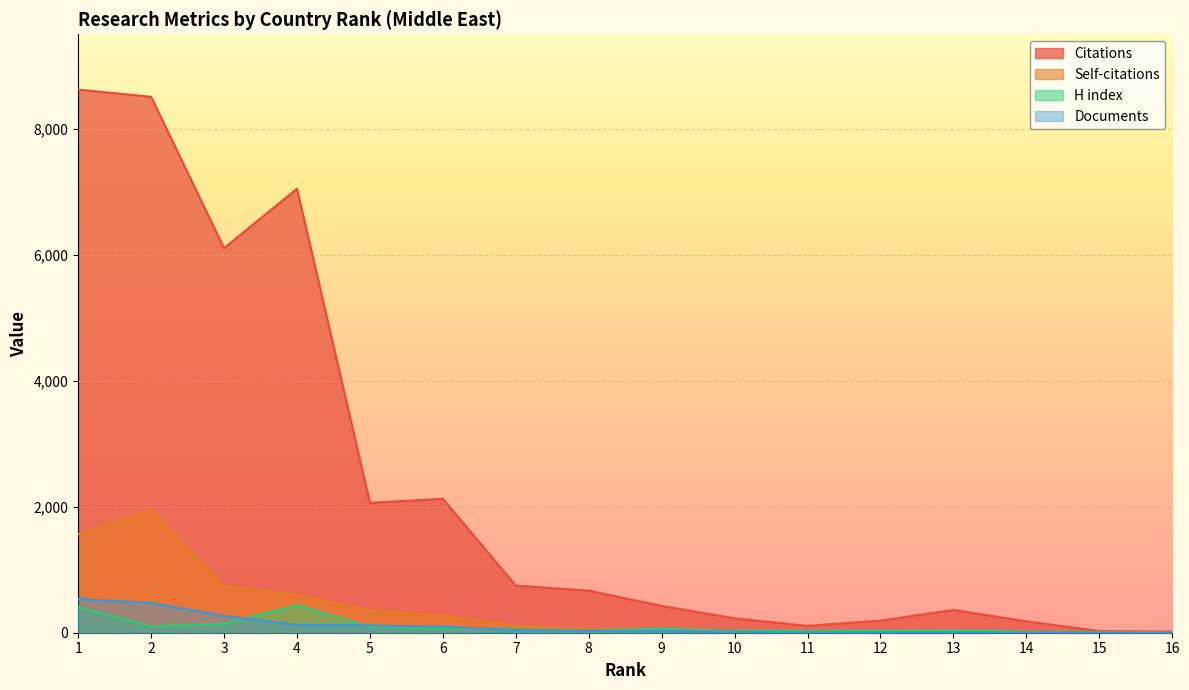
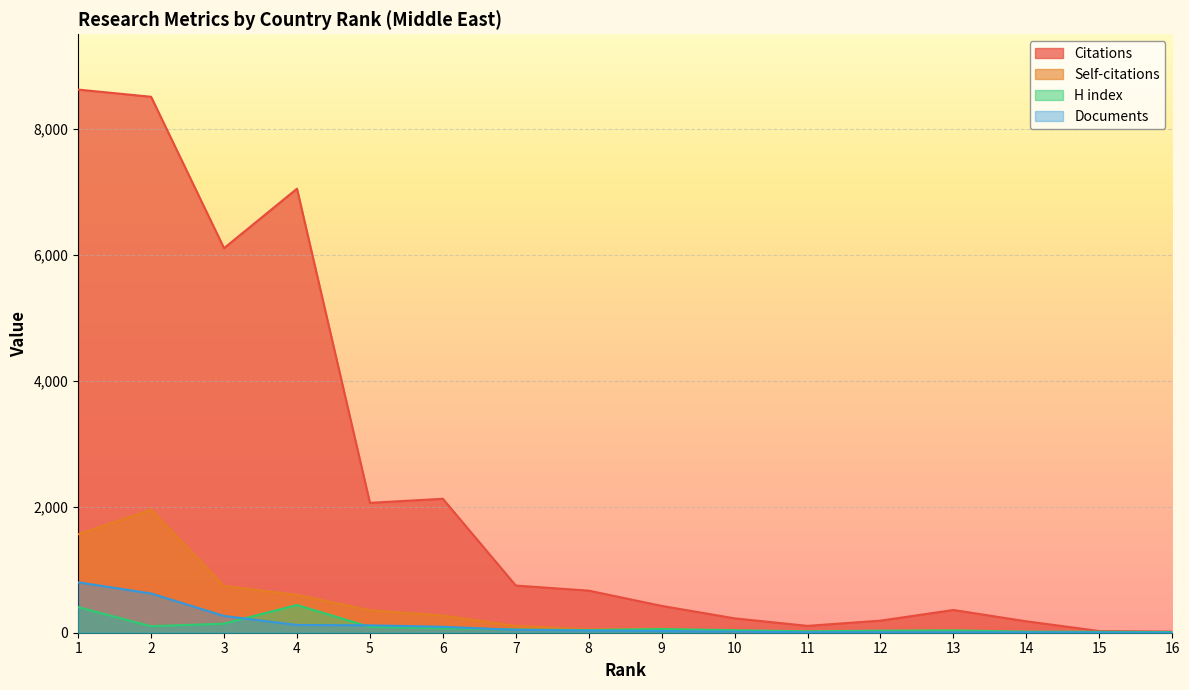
Documents, 1: 500 -> 800
Documents, 2: 500 -> 600
